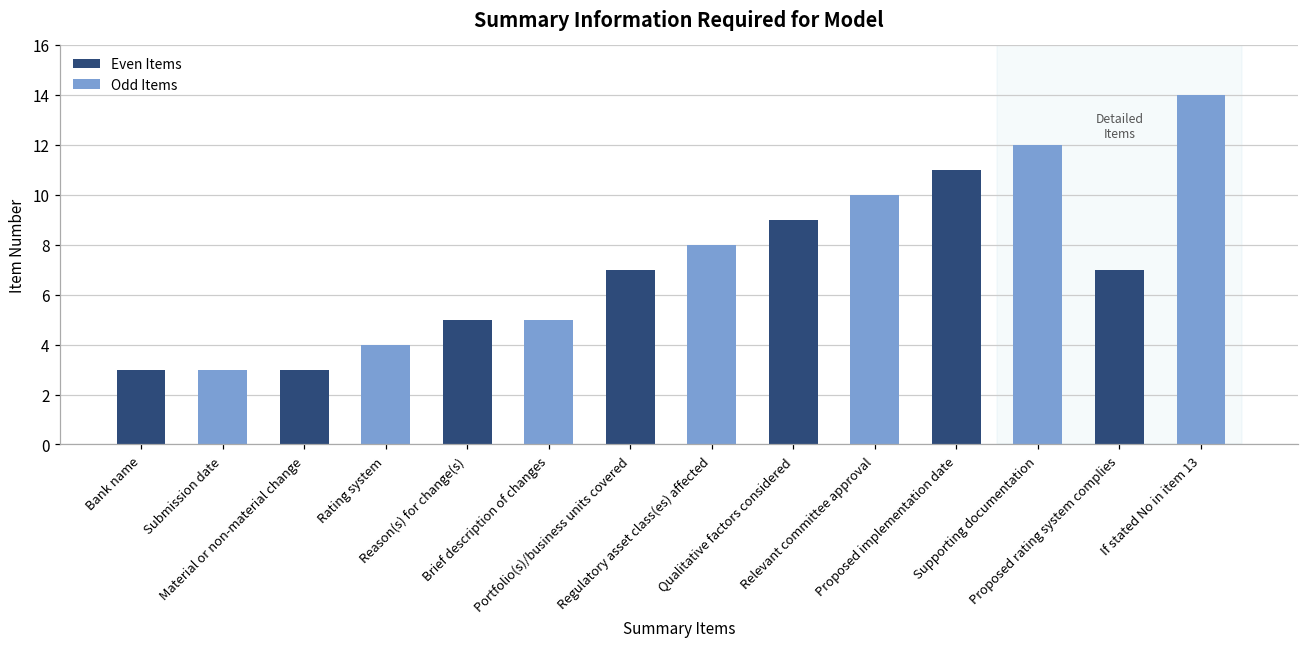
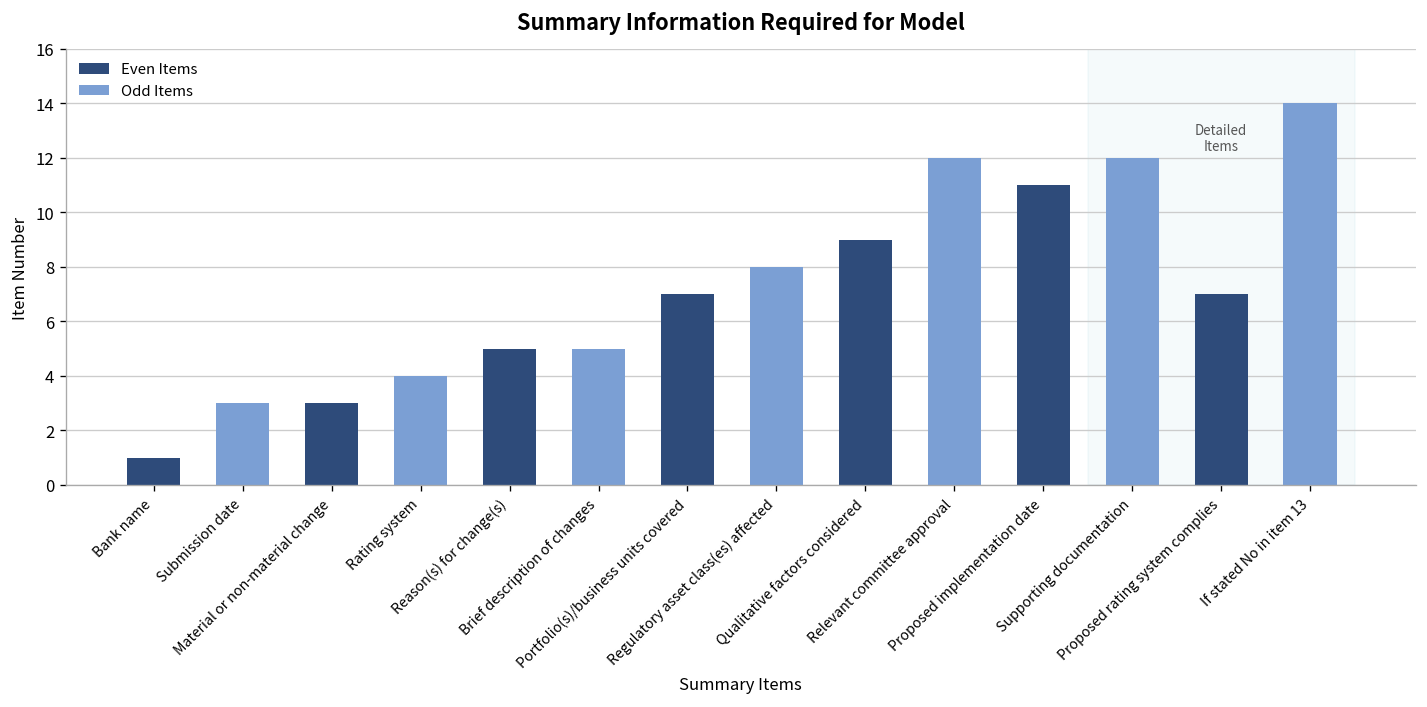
Bank name: 3 -> 1
Relevant committee approval: 10 -> 12
